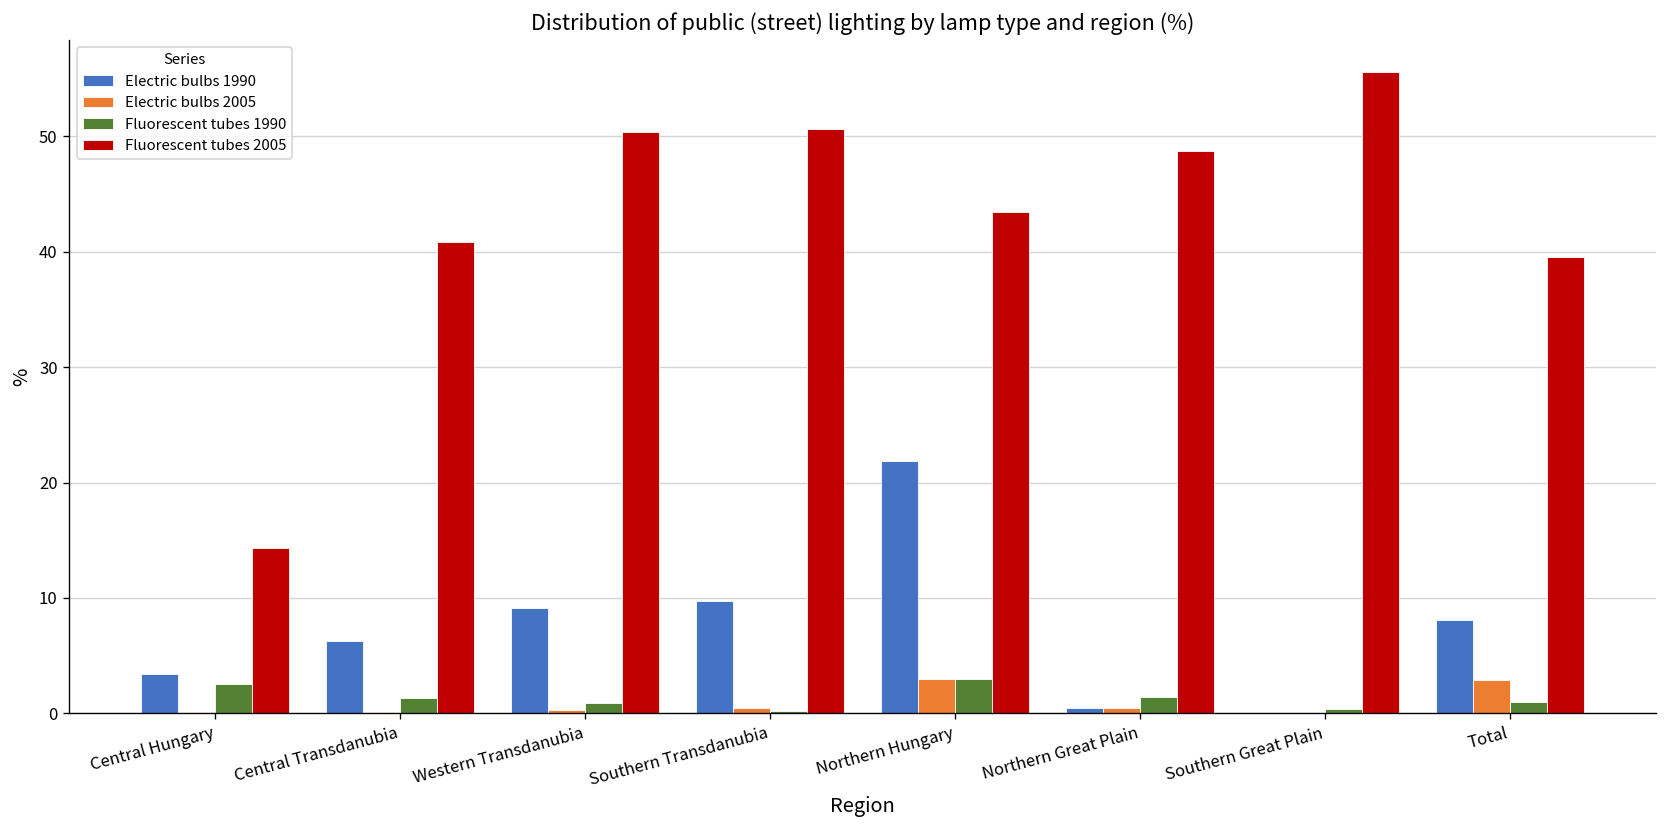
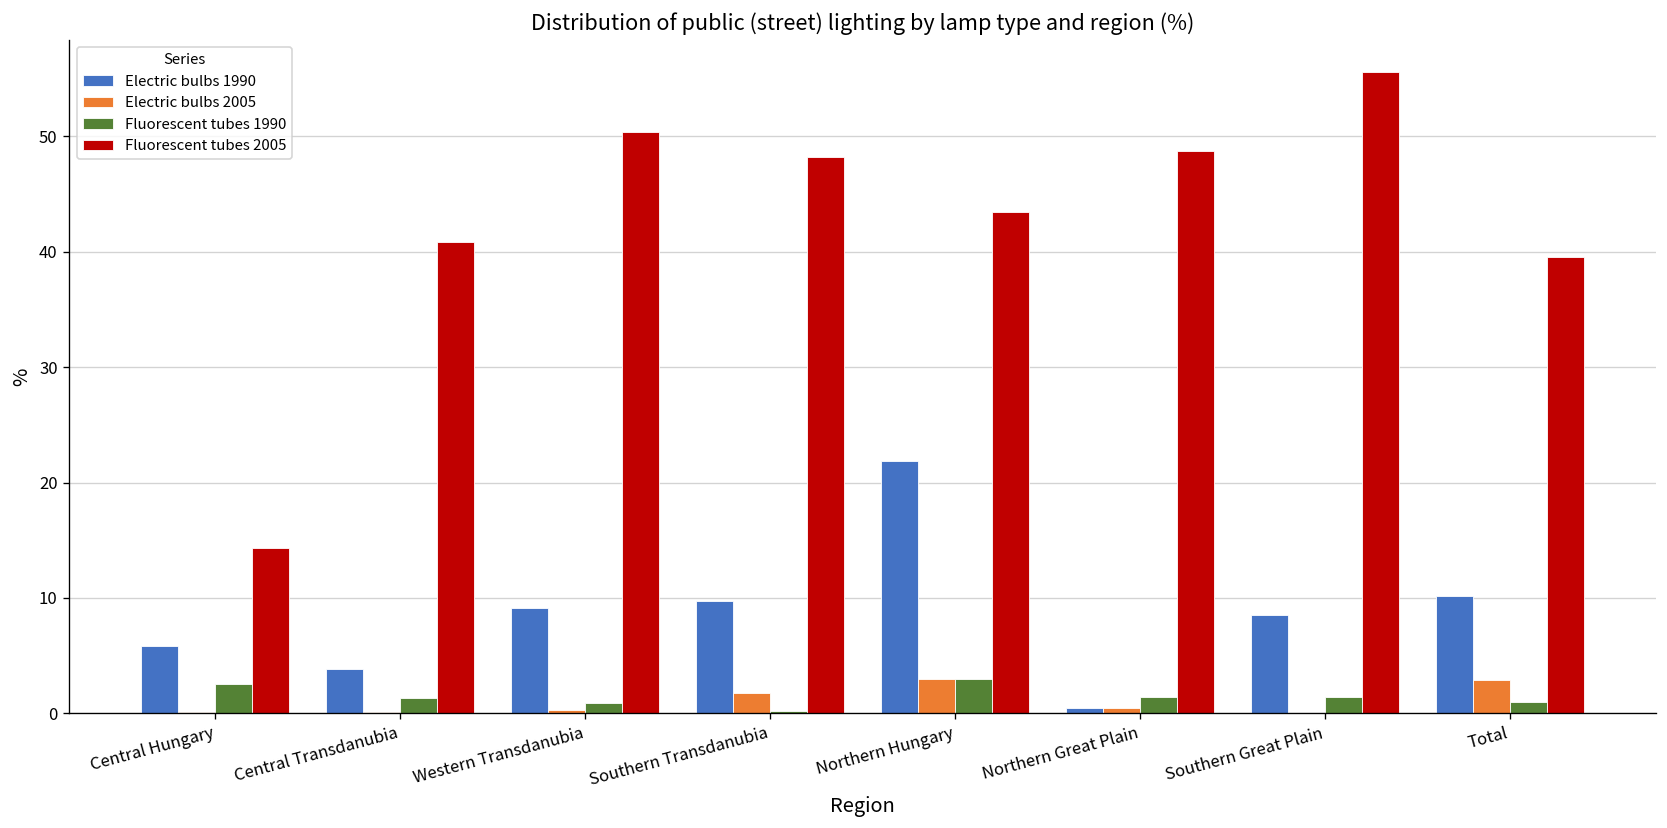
Electric bulbs 1990, Central Hungary: 3 -> 6
Electric bulbs 1990, Central Transdanubia: 6 -> 4
Electric bulbs 2005, Southern Transdanubia: 1 -> 2
Fluorescent tubes 2005, Southern Transdanubia: 51 -> 48
Electric bulbs 1990, Southern Great Plain: 0 -> 9
Fluorescent tubes 1990, Southern Great Plain: 0 -> 1
Electric bulbs 1990, Total: 8 -> 10
